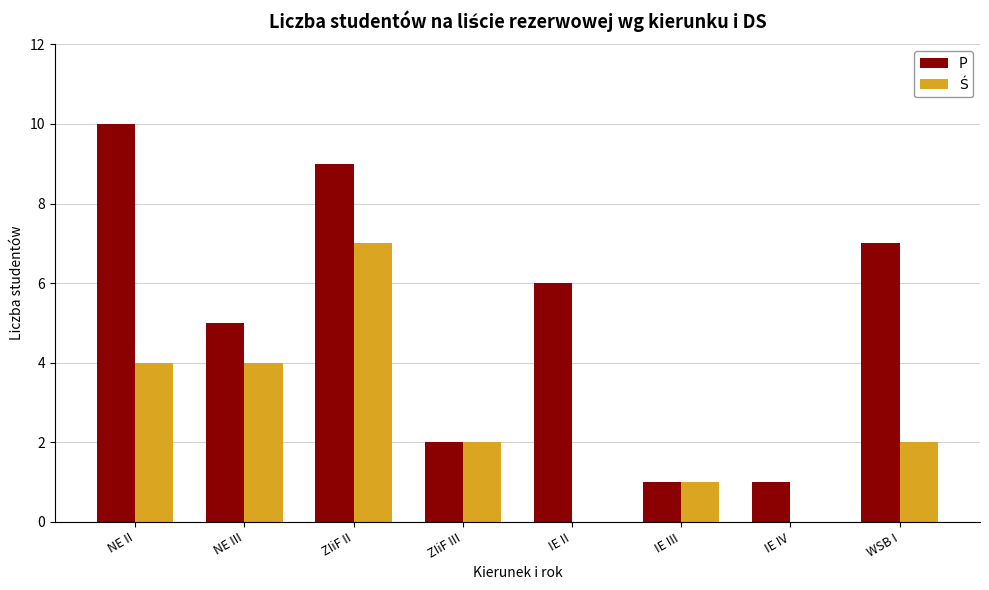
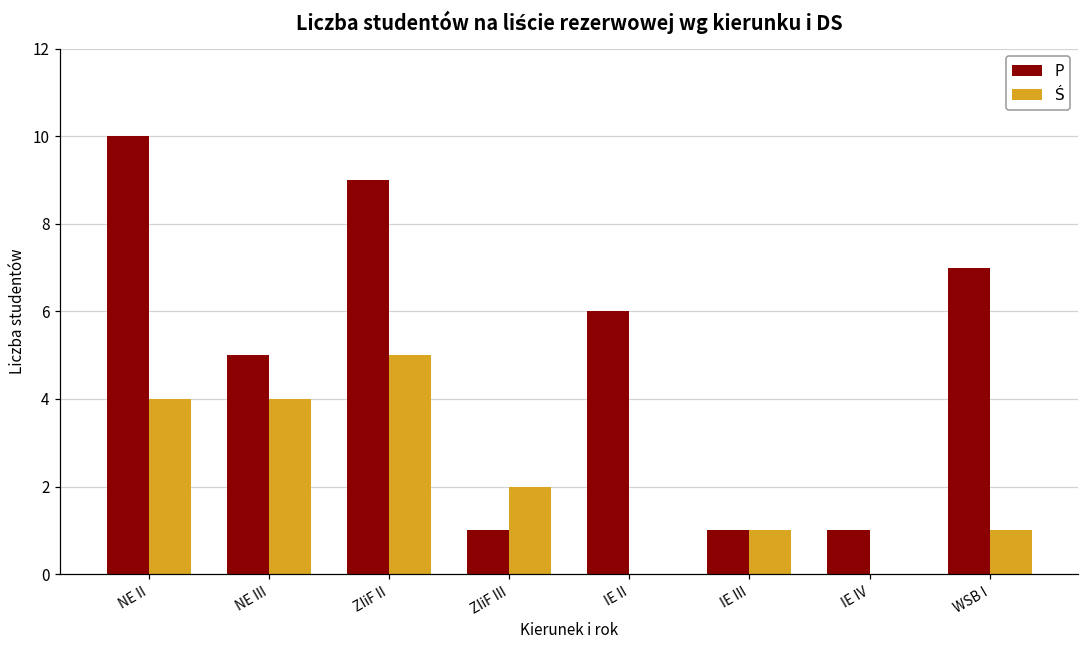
Ś, ZIiF II: 7 -> 5
P, ZIiF III: 2 -> 1
Ś, WSB I: 2 -> 1
